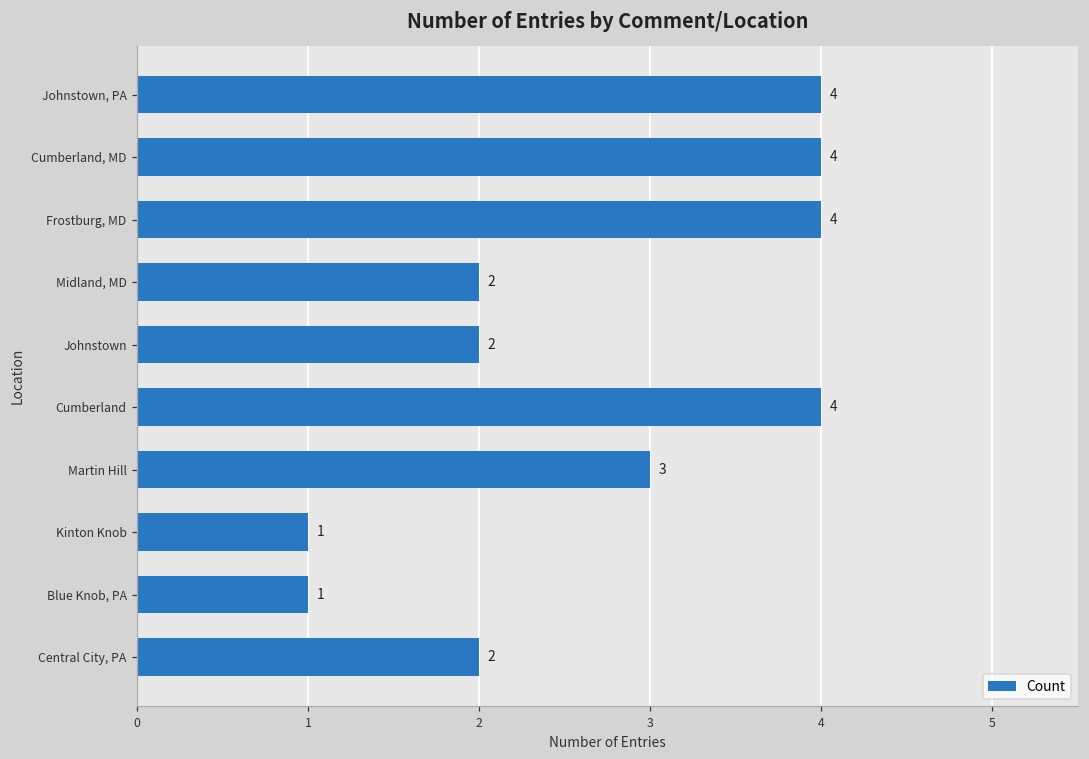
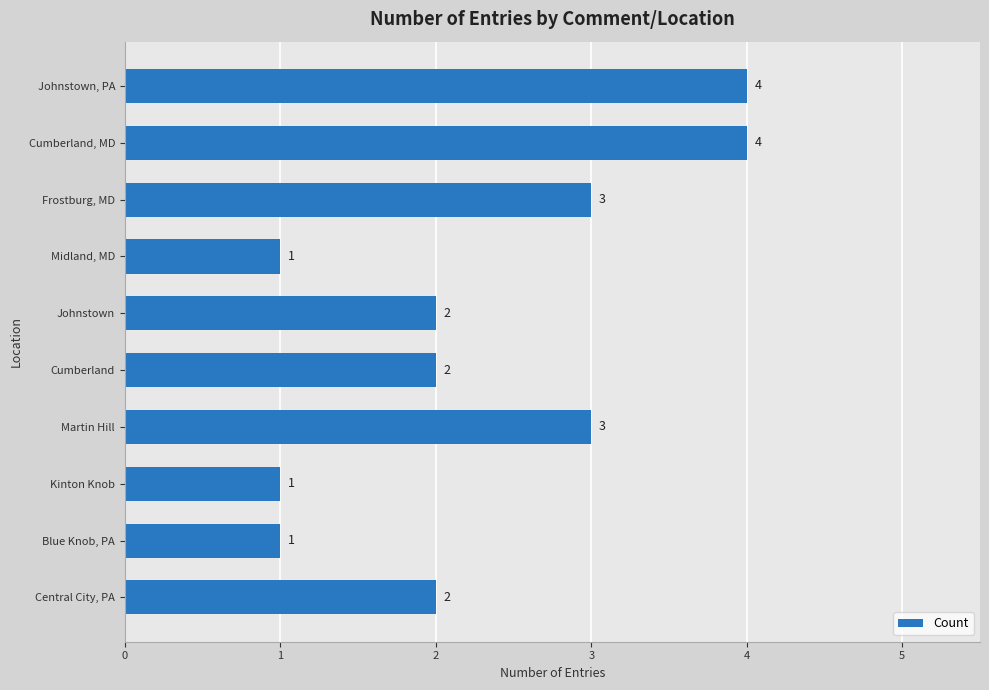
Frostburg, MD: 4 -> 3
Midland, MD: 2 -> 1
Cumberland: 4 -> 2
